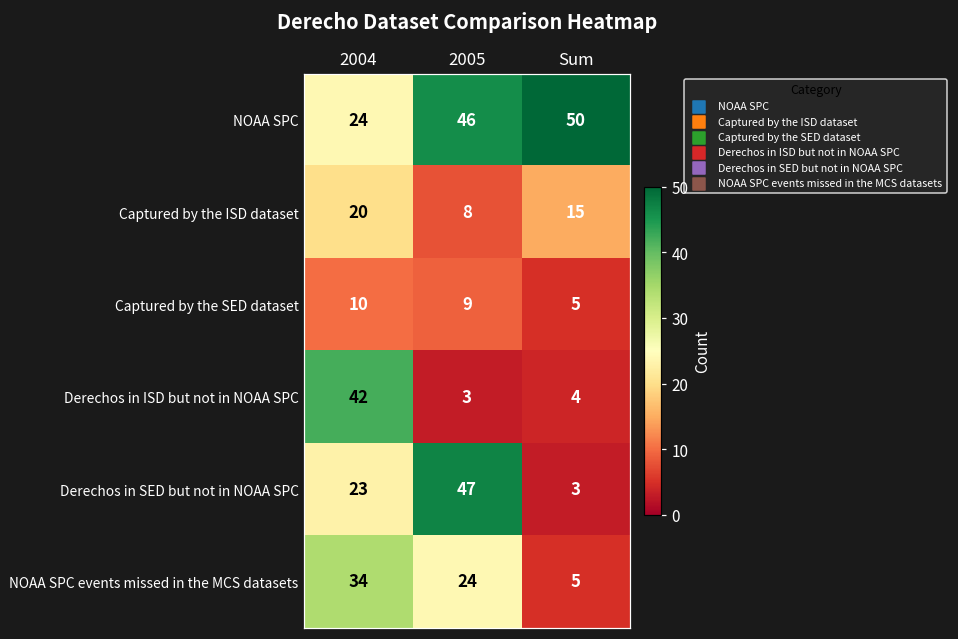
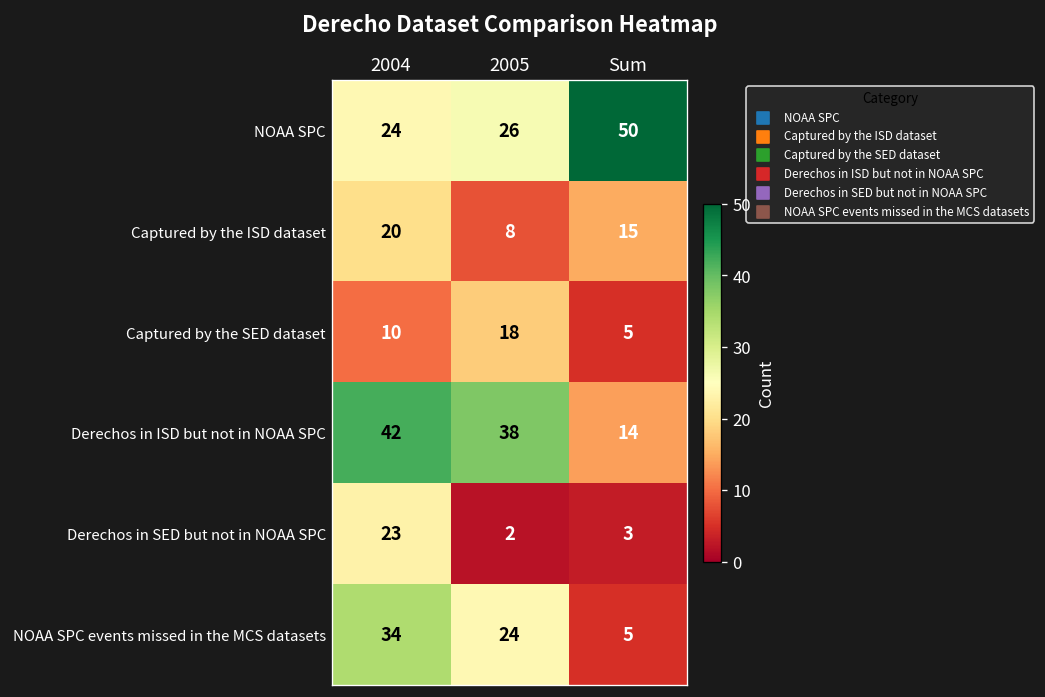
NOAA SPC, 2005: 46 -> 26
Captured by the SED dataset, 2005: 9 -> 18
Derechos in ISD but not in NOAA SPC, 2005: 3 -> 38
Derechos in ISD but not in NOAA SPC, Sum: 4 -> 14
Derechos in SED but not in NOAA SPC, 2005: 47 -> 2
